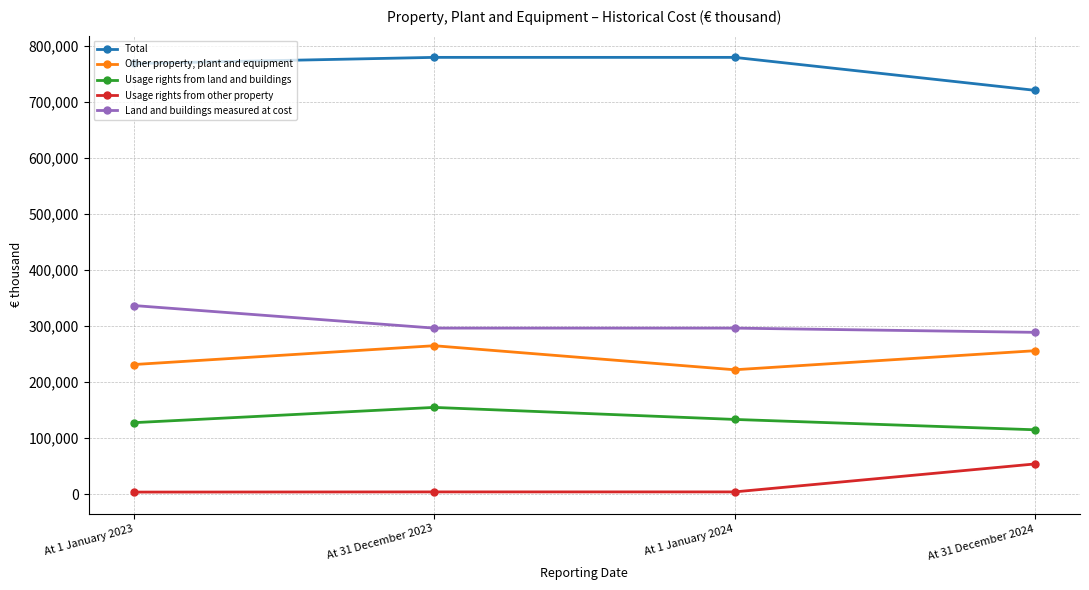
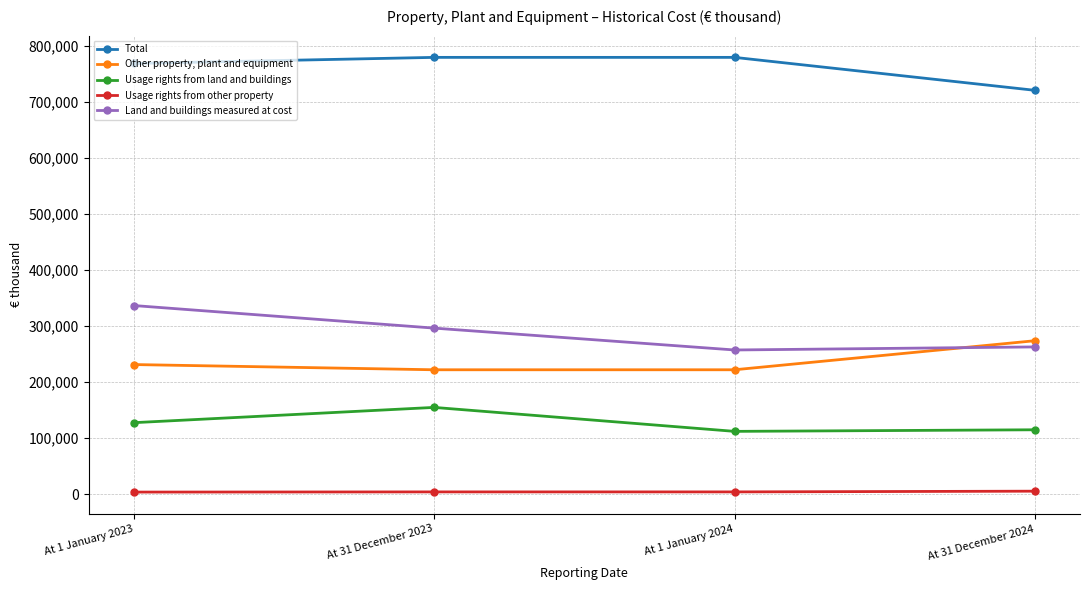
Other property, plant and equipment, At 31 December 2023: 270,000 -> 220,000
Usage rights from land and buildings, At 1 January 2024: 130,000 -> 110,000
Land and buildings measured at cost, At 1 January 2024: 300,000 -> 260,000
Other property, plant and equipment, At 31 December 2024: 260,000 -> 270,000
Usage rights from other property, At 31 December 2024: 50,000 -> 10,000
Land and buildings measured at cost, At 31 December 2024: 290,000 -> 260,000
